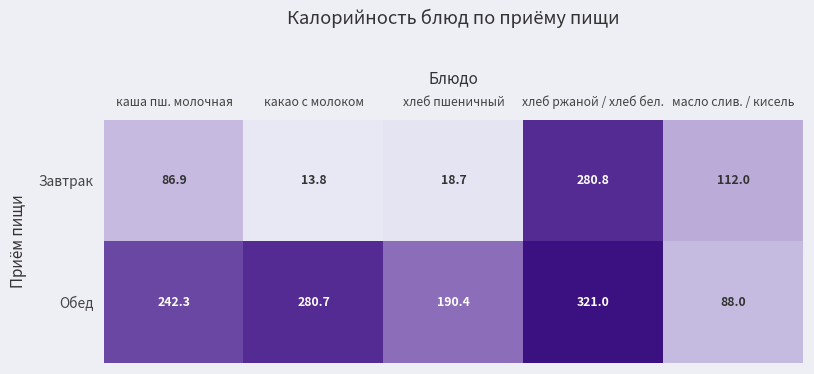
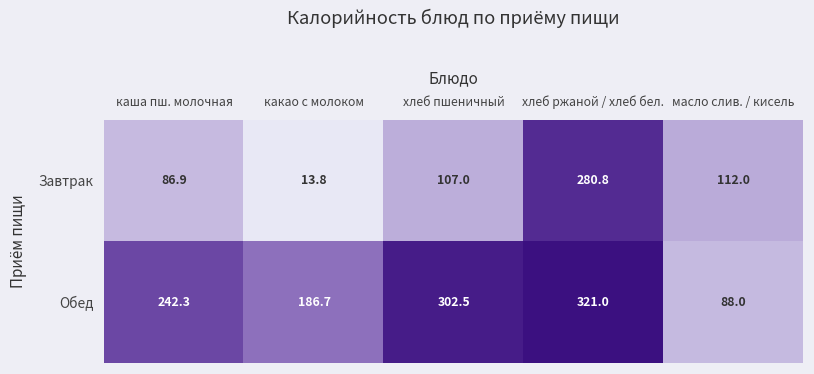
Завтрак, хлеб пшеничный: 18.7 -> 107.0
Обед, какао с молоком: 280.7 -> 186.7
Обед, хлеб пшеничный: 190.4 -> 302.5
